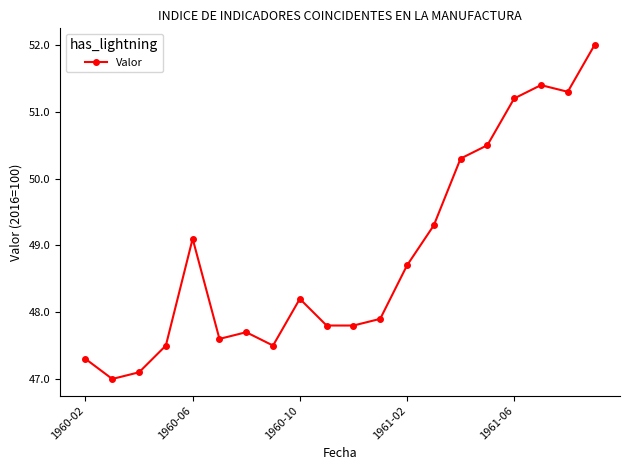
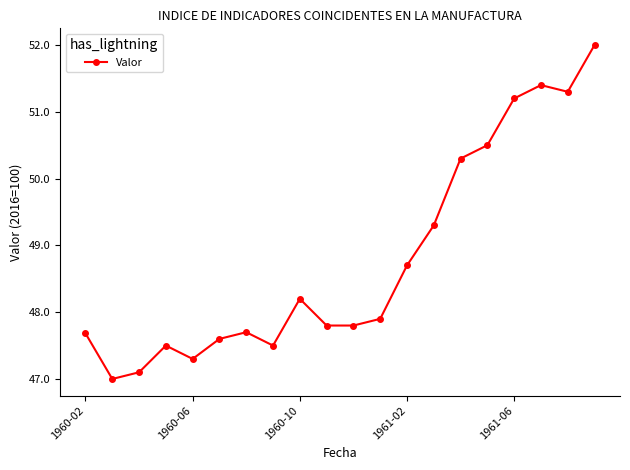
1960-02: 47.3 -> 47.7
1960-06: 49.1 -> 47.3
